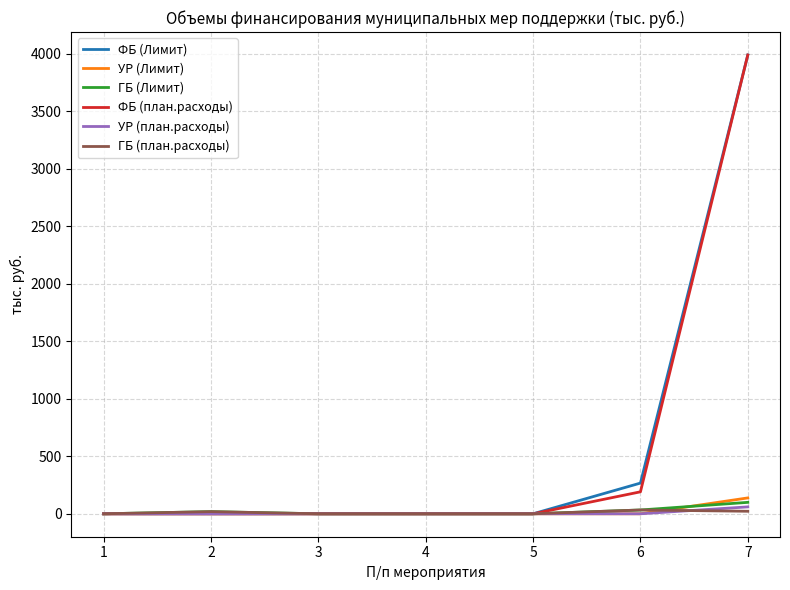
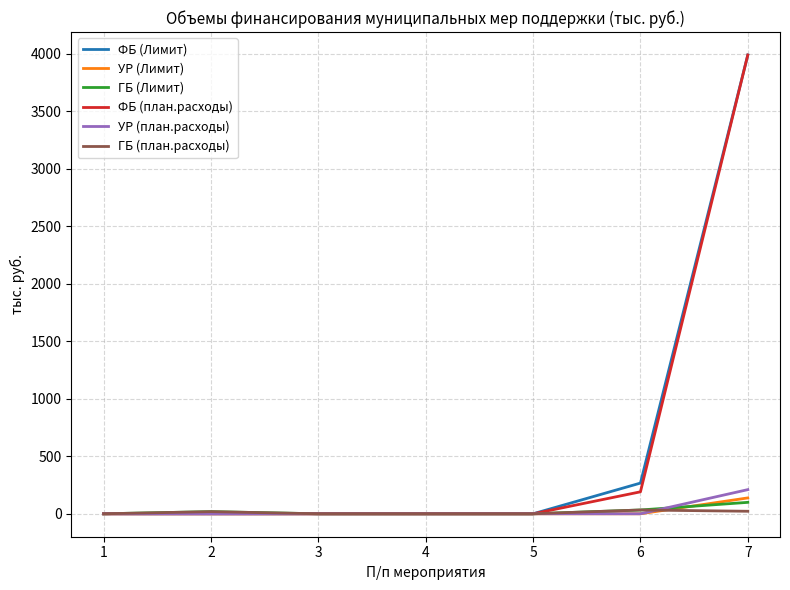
УР (план.расходы), 7: 60 -> 210
